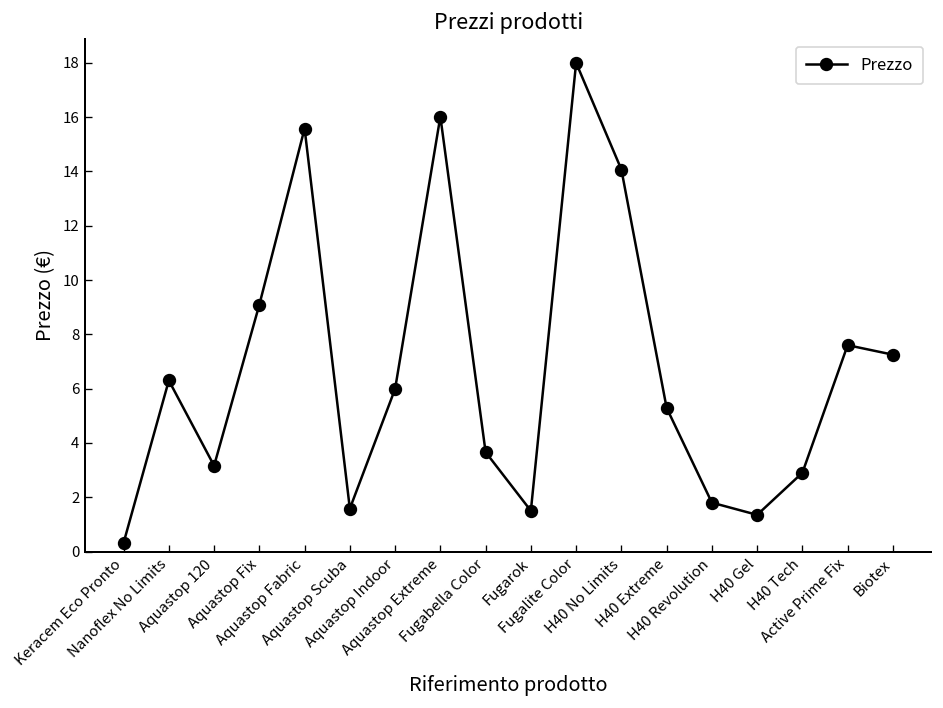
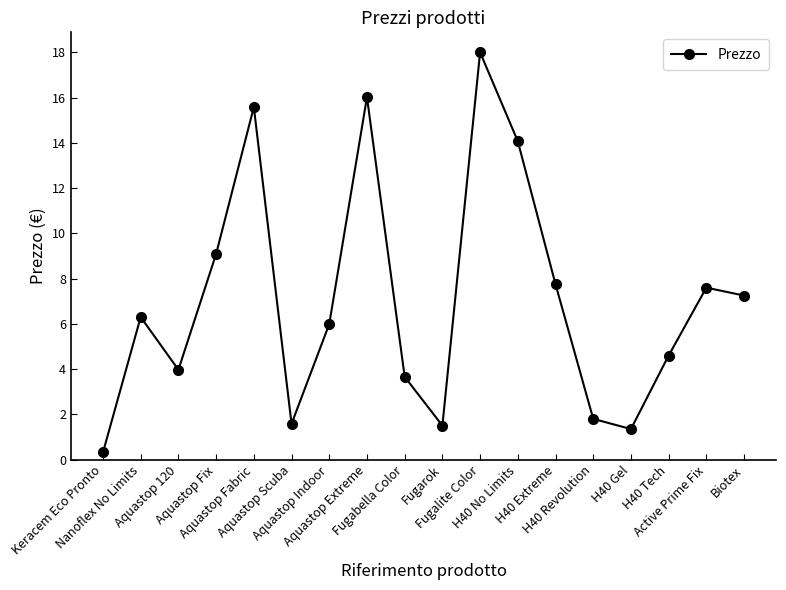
Aquastop 120: 3.2 -> 4.0
H40 Extreme: 5.3 -> 7.8
H40 Tech: 2.9 -> 4.6
